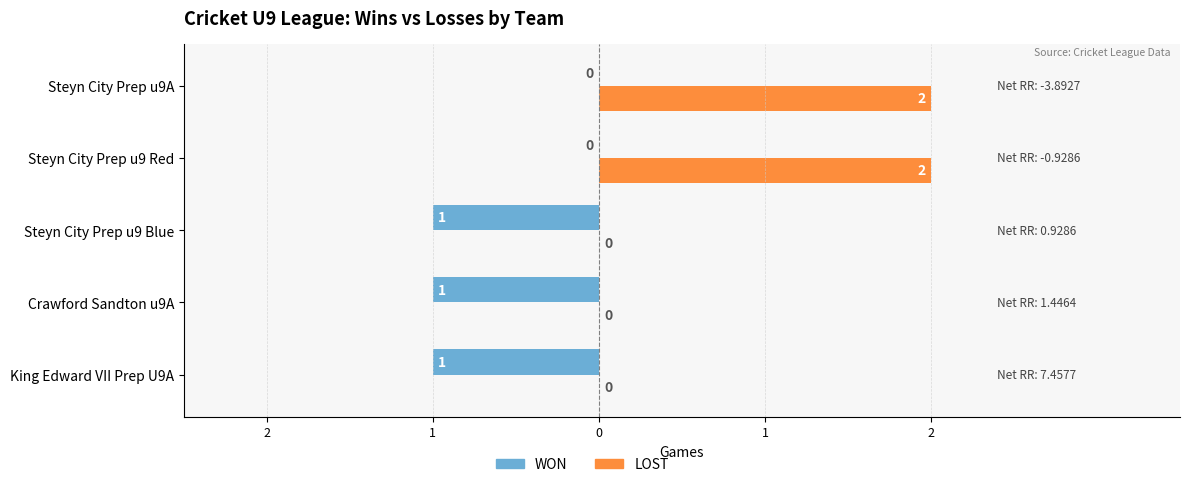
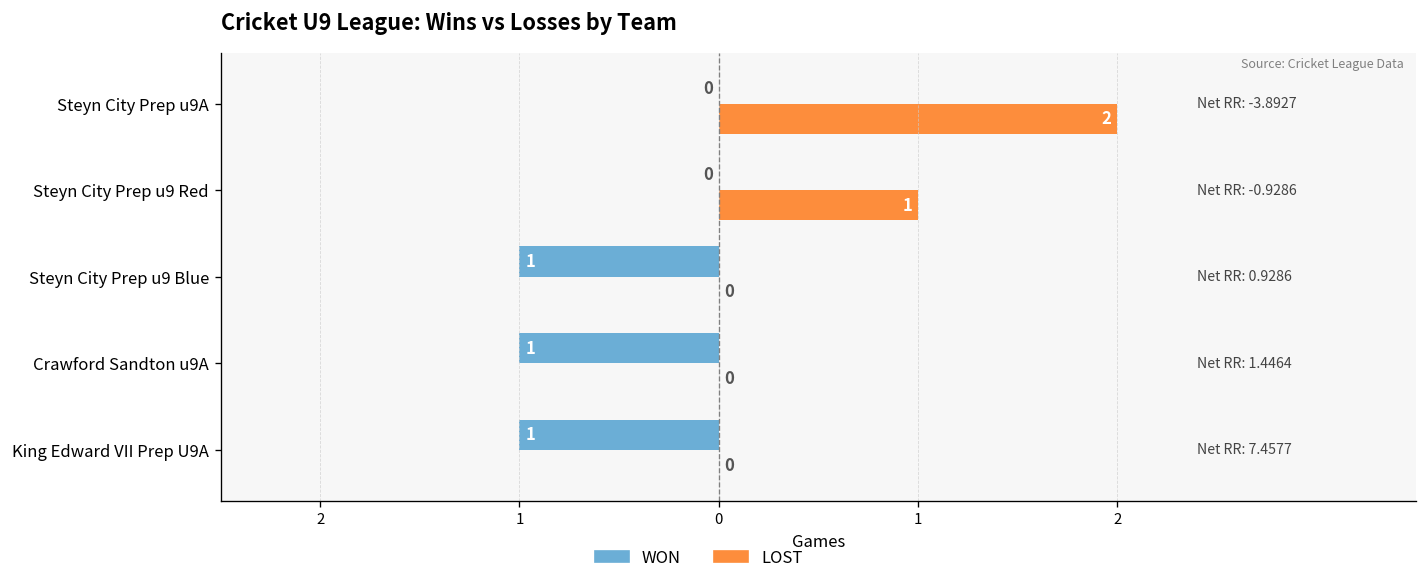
LOST, Steyn City Prep u9 Red: 2 -> 1
